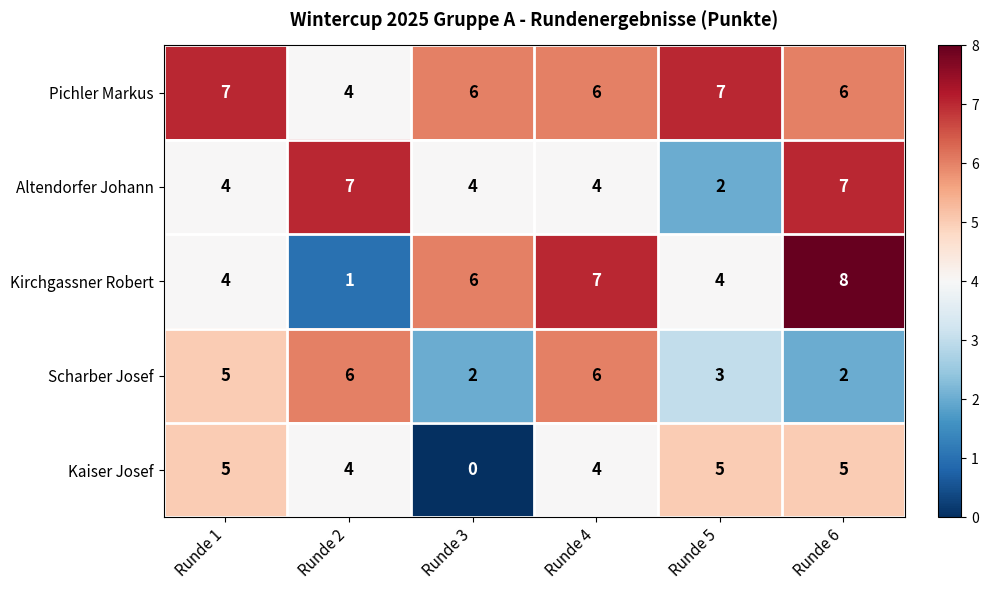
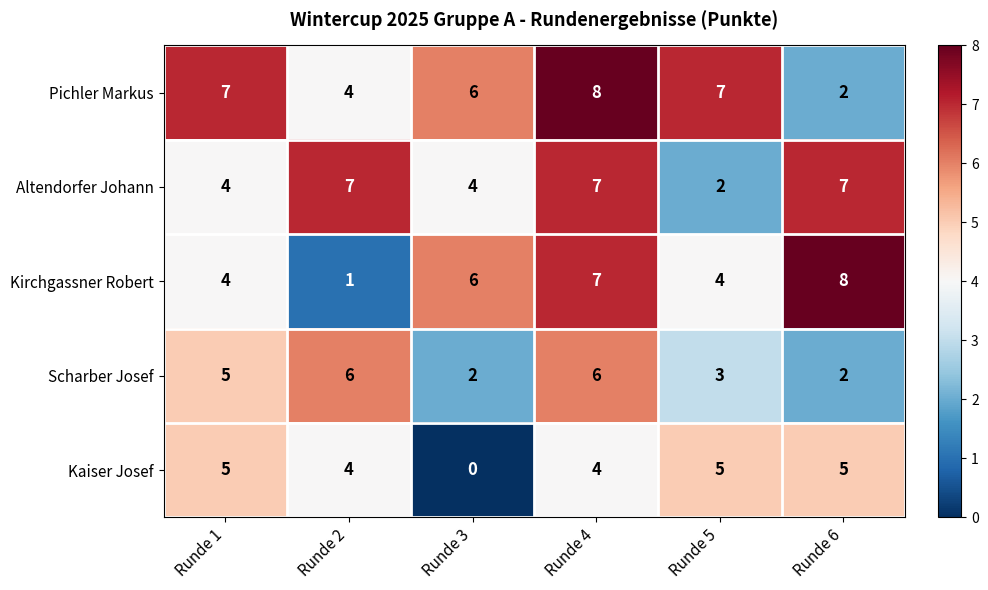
Pichler Markus, Runde 4: 6 -> 8
Pichler Markus, Runde 6: 6 -> 2
Altendorfer Johann, Runde 4: 4 -> 7
